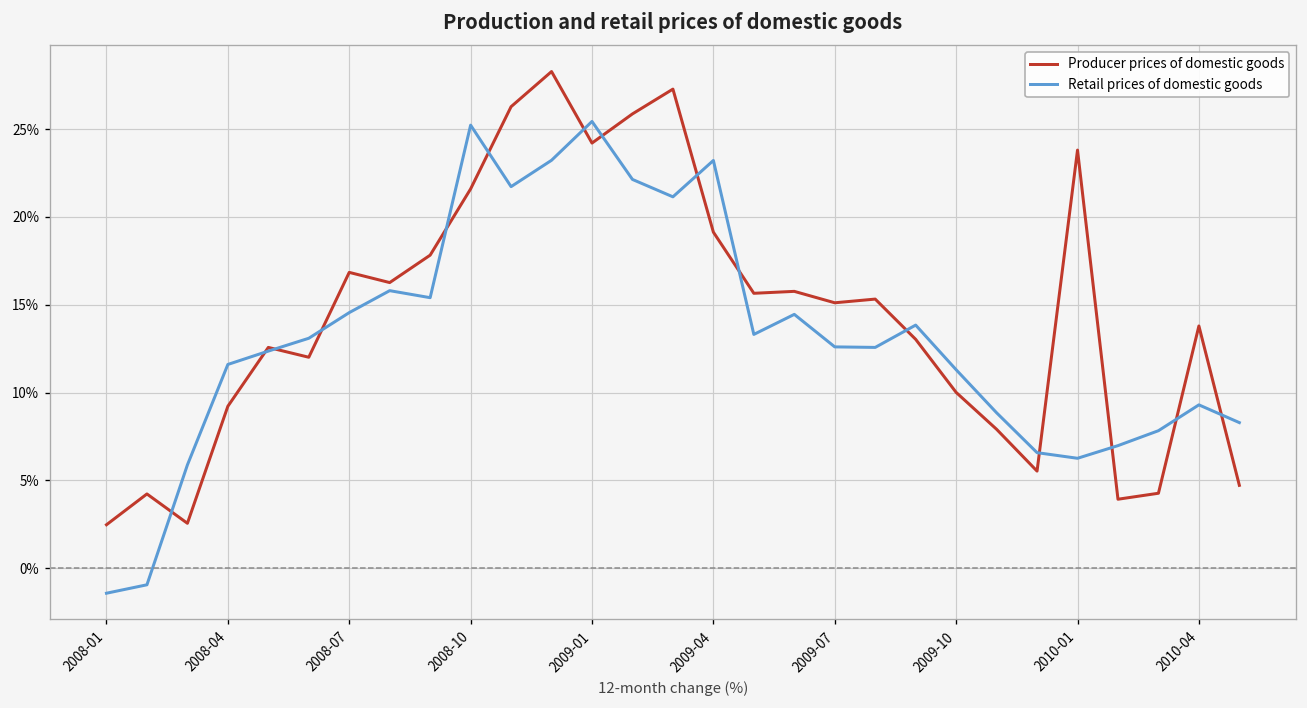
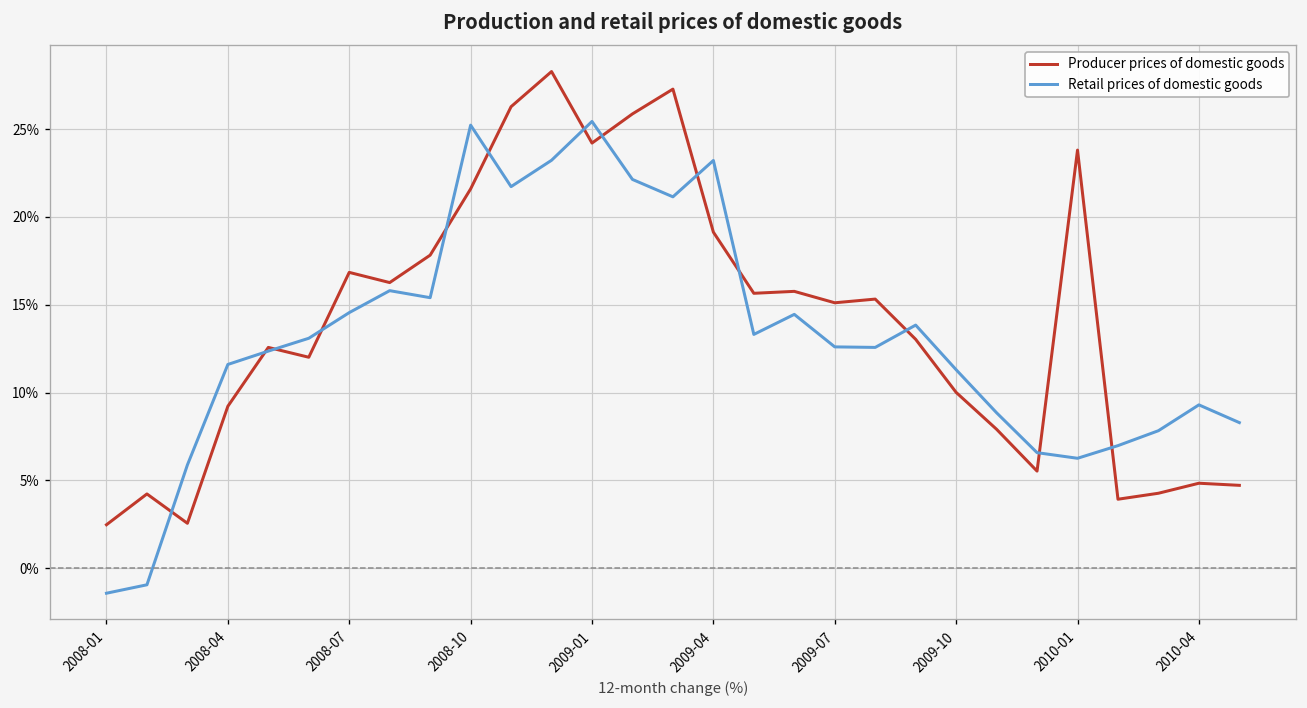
Producer prices of domestic goods, 2010-04: 13.8% -> 4.8%
